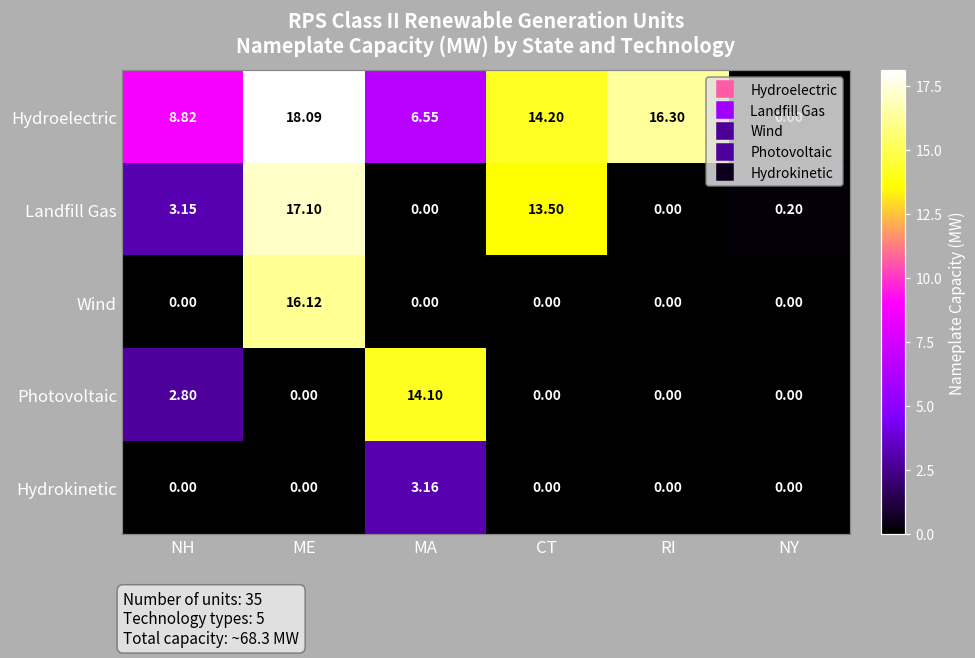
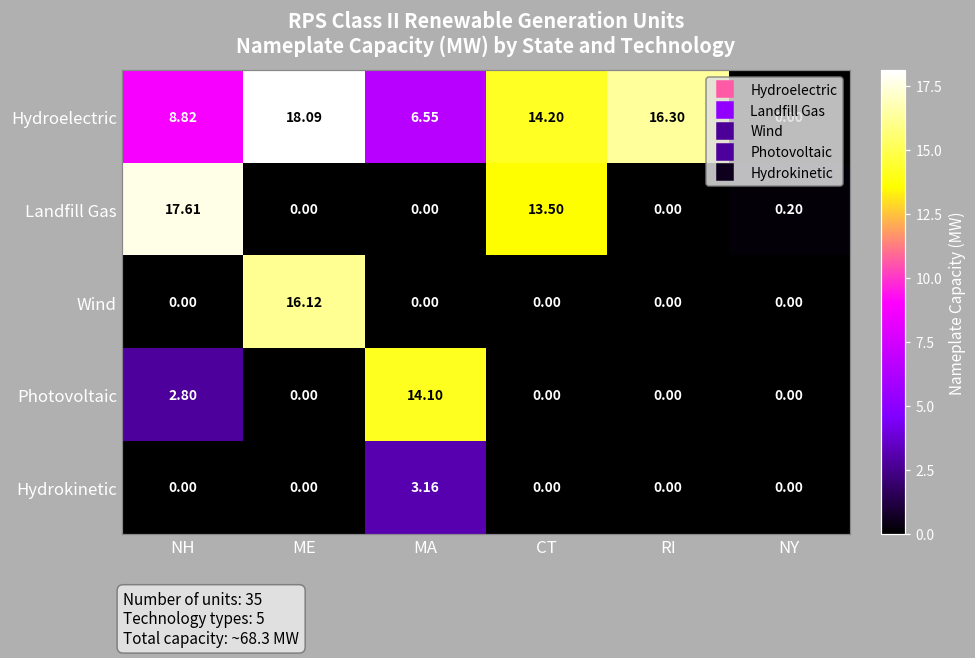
Landfill Gas, NH: 3.15 -> 17.61
Landfill Gas, ME: 17.10 -> 0.00
